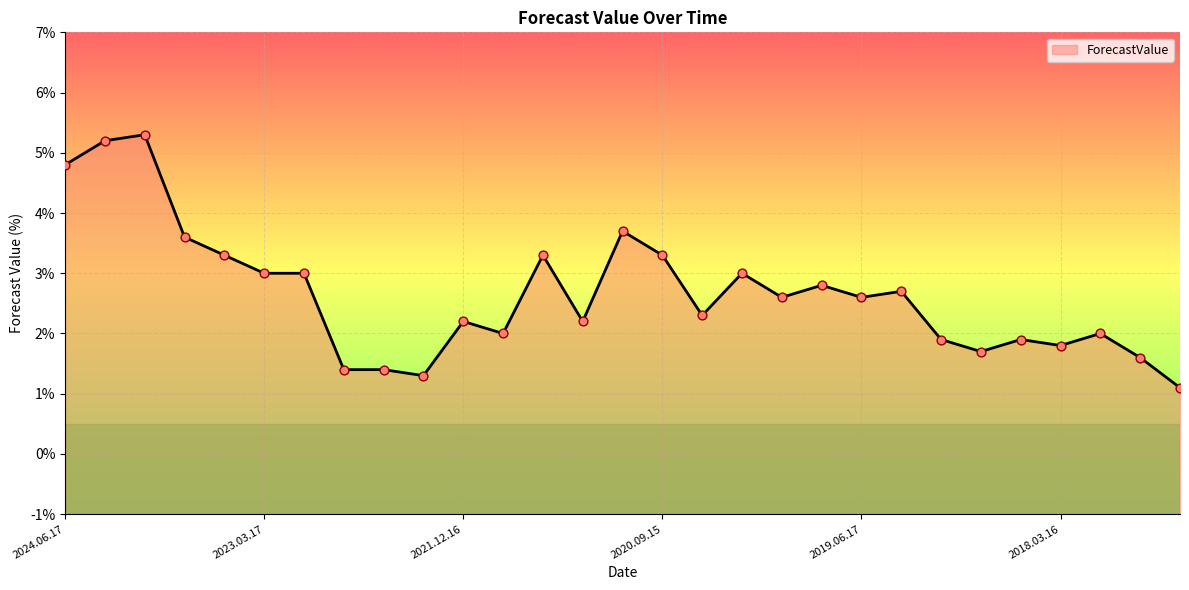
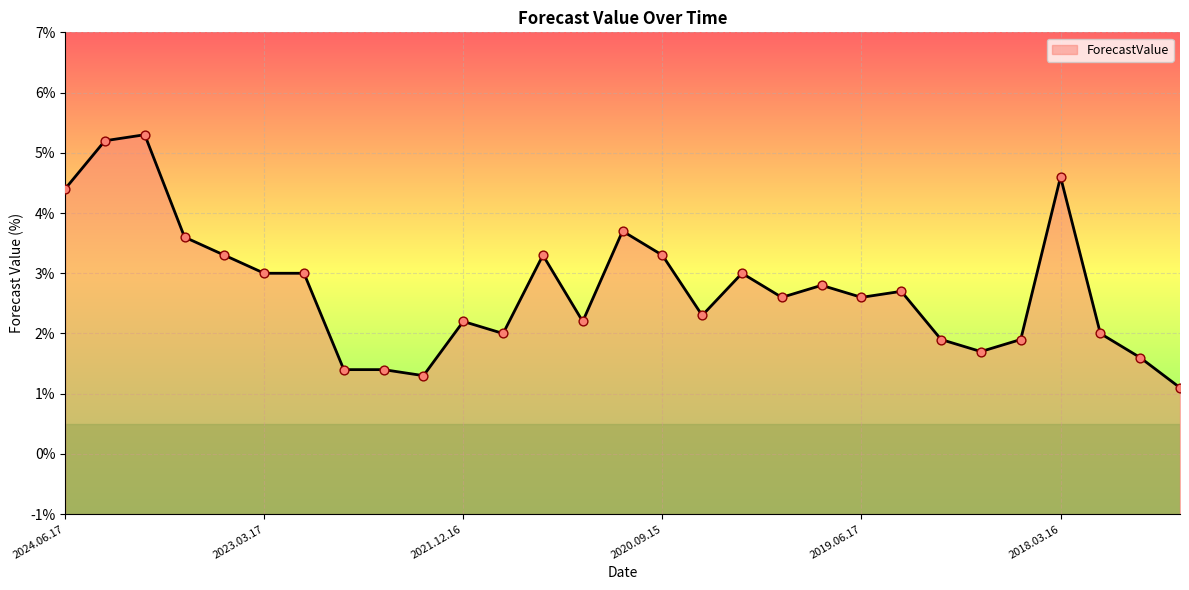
2024.06.17: 4.8% -> 4.4%
2018.03.16: 1.8% -> 4.6%
